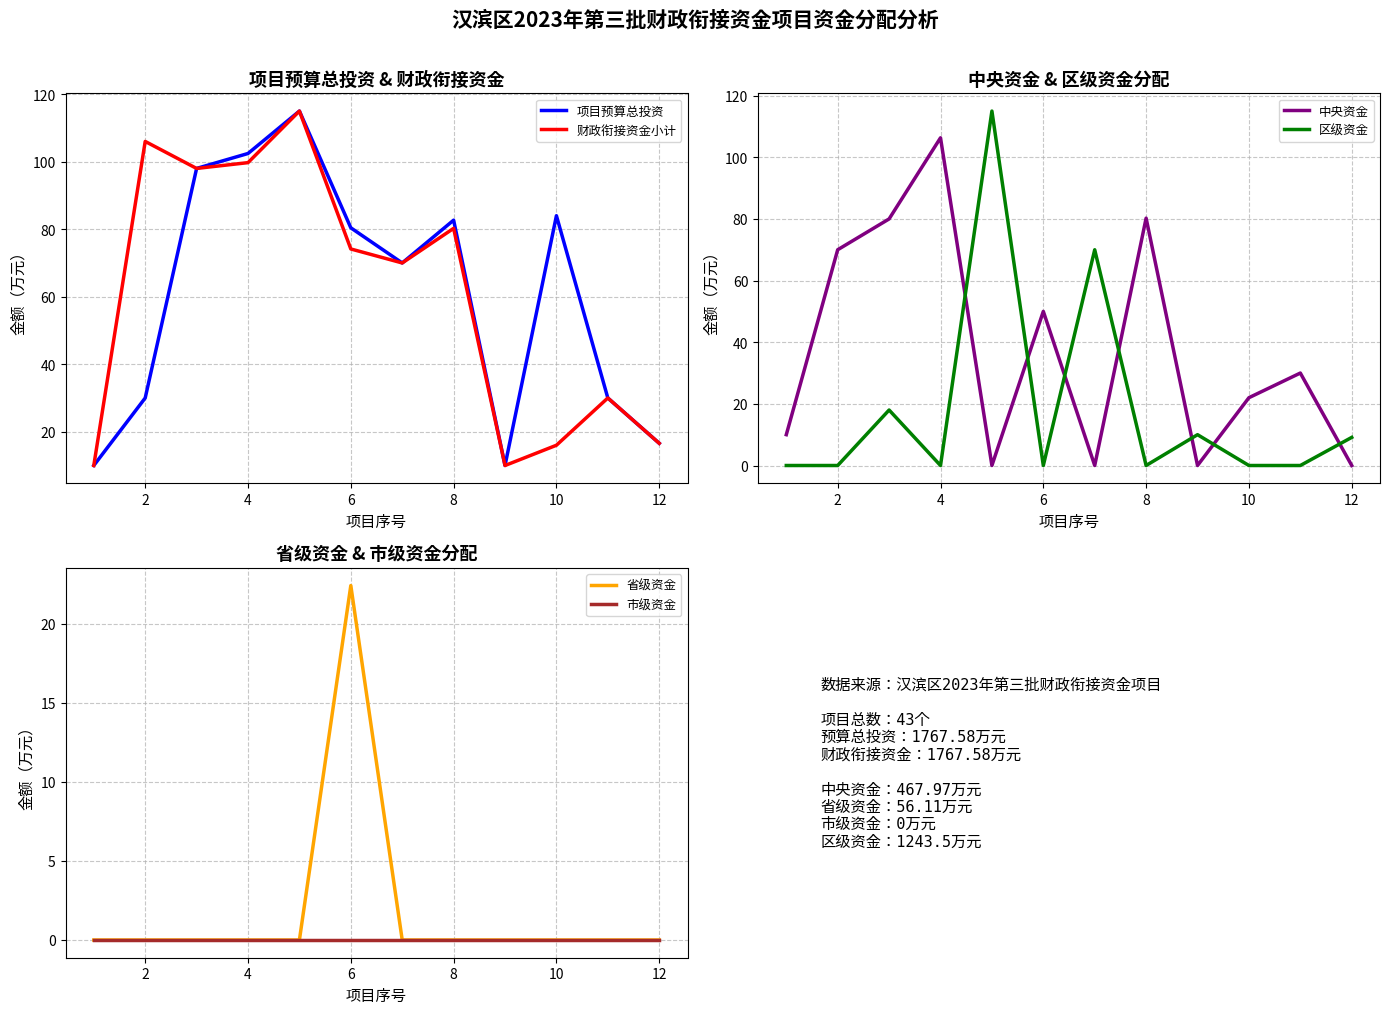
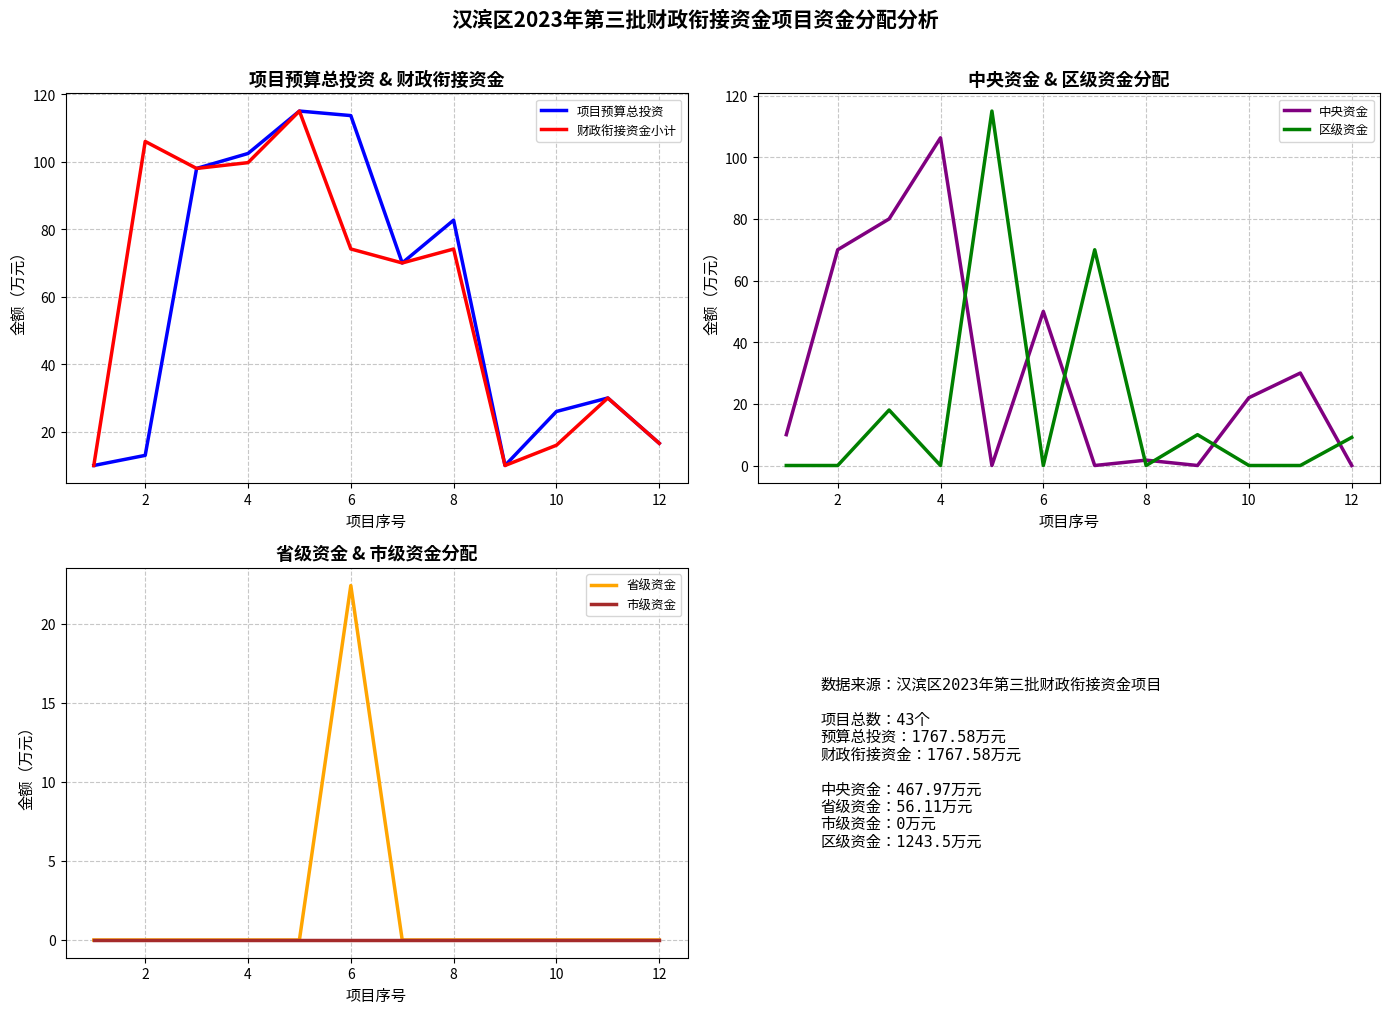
项目预算总投资 & 财政衔接资金, 项目预算总投资, 2: 30 -> 13
项目预算总投资 & 财政衔接资金, 项目预算总投资, 6: 80 -> 114
项目预算总投资 & 财政衔接资金, 财政衔接资金小计, 8: 80 -> 74
项目预算总投资 & 财政衔接资金, 项目预算总投资, 10: 84 -> 26
中央资金 & 区级资金分配, 中央资金, 8: 80 -> 2
